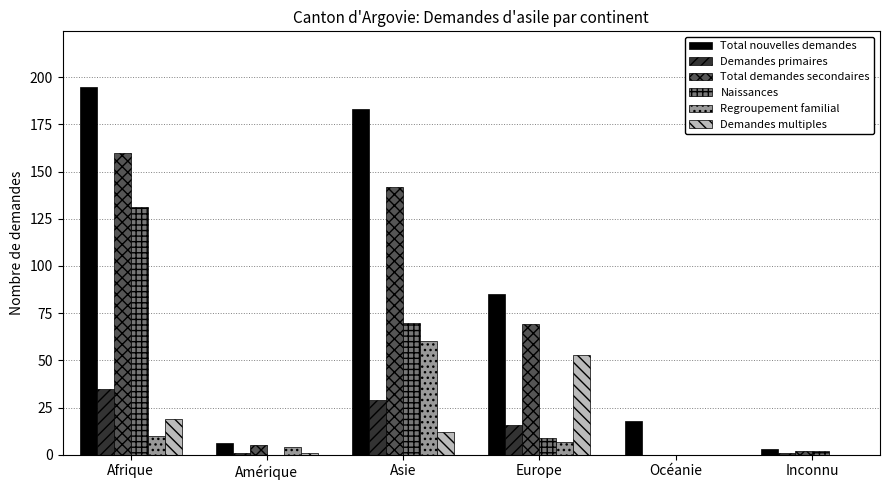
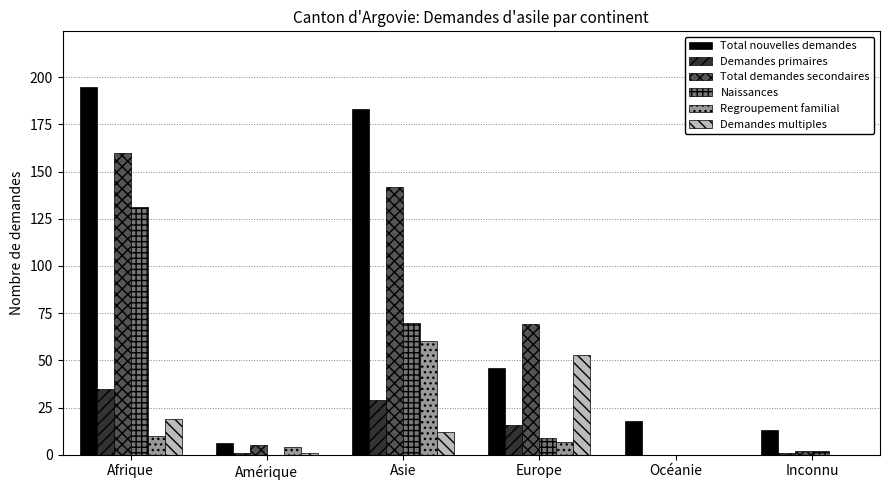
Total nouvelles demandes, Europe: 85 -> 46
Total nouvelles demandes, Inconnu: 3 -> 13
